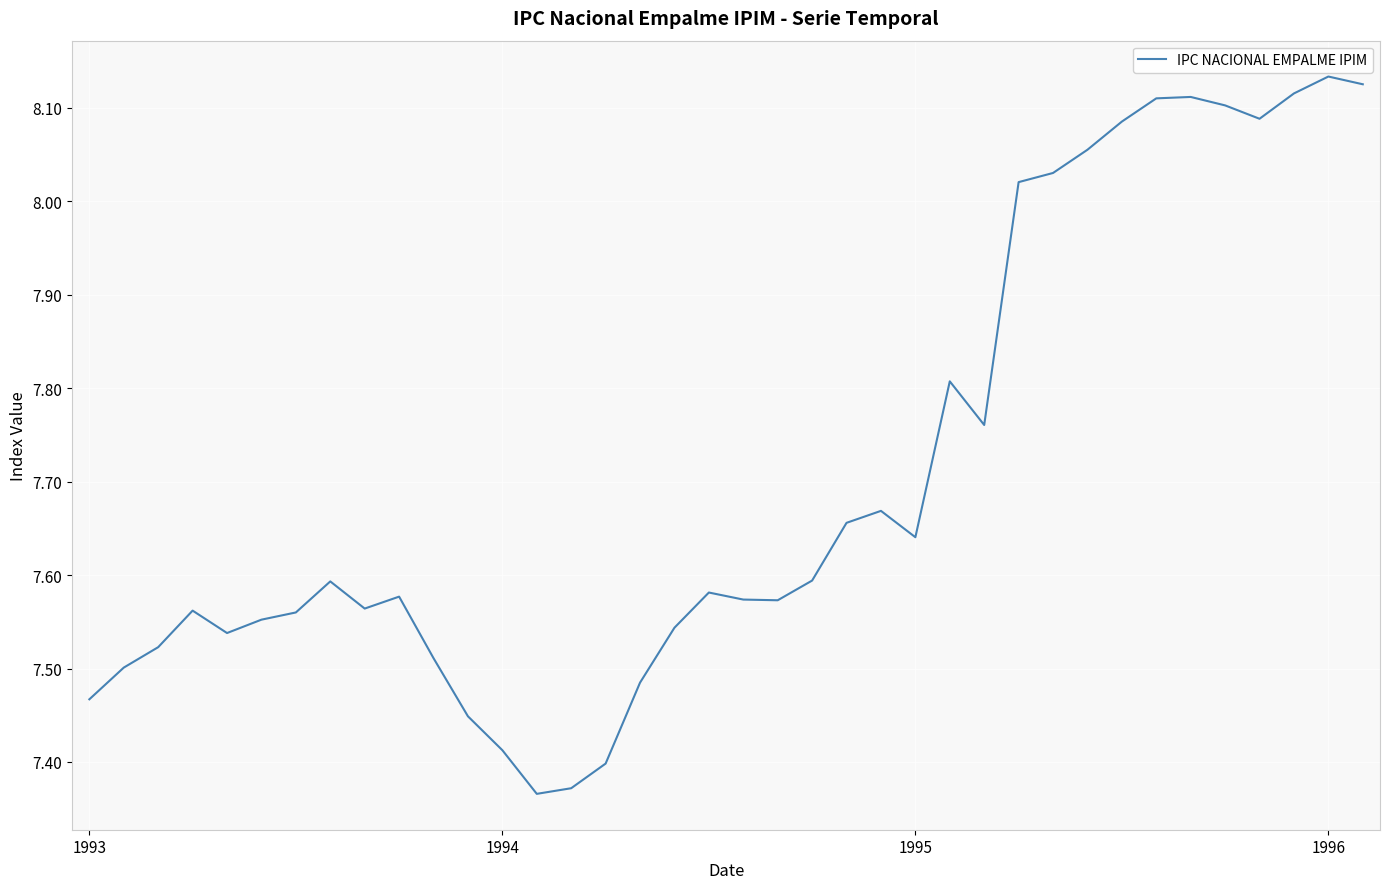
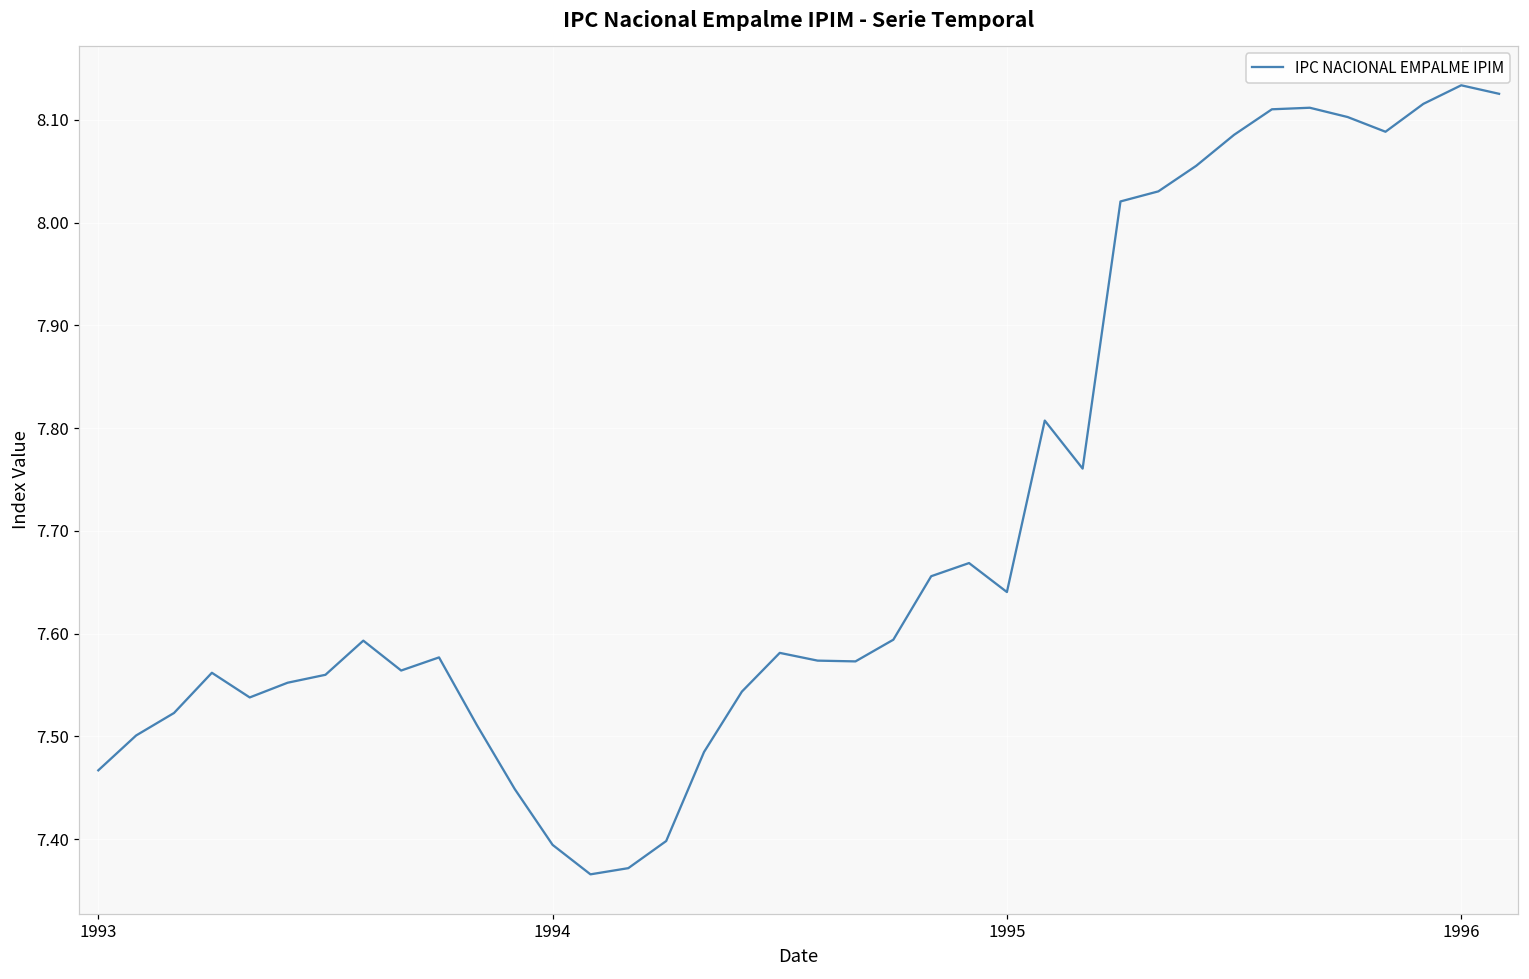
1994: 7.41 -> 7.39
